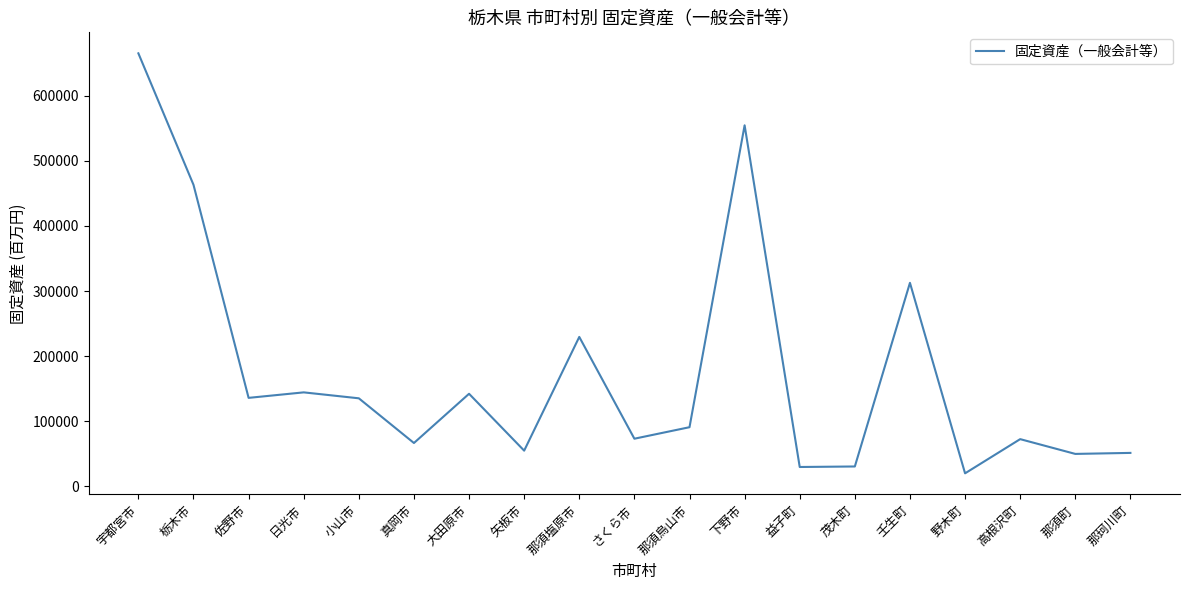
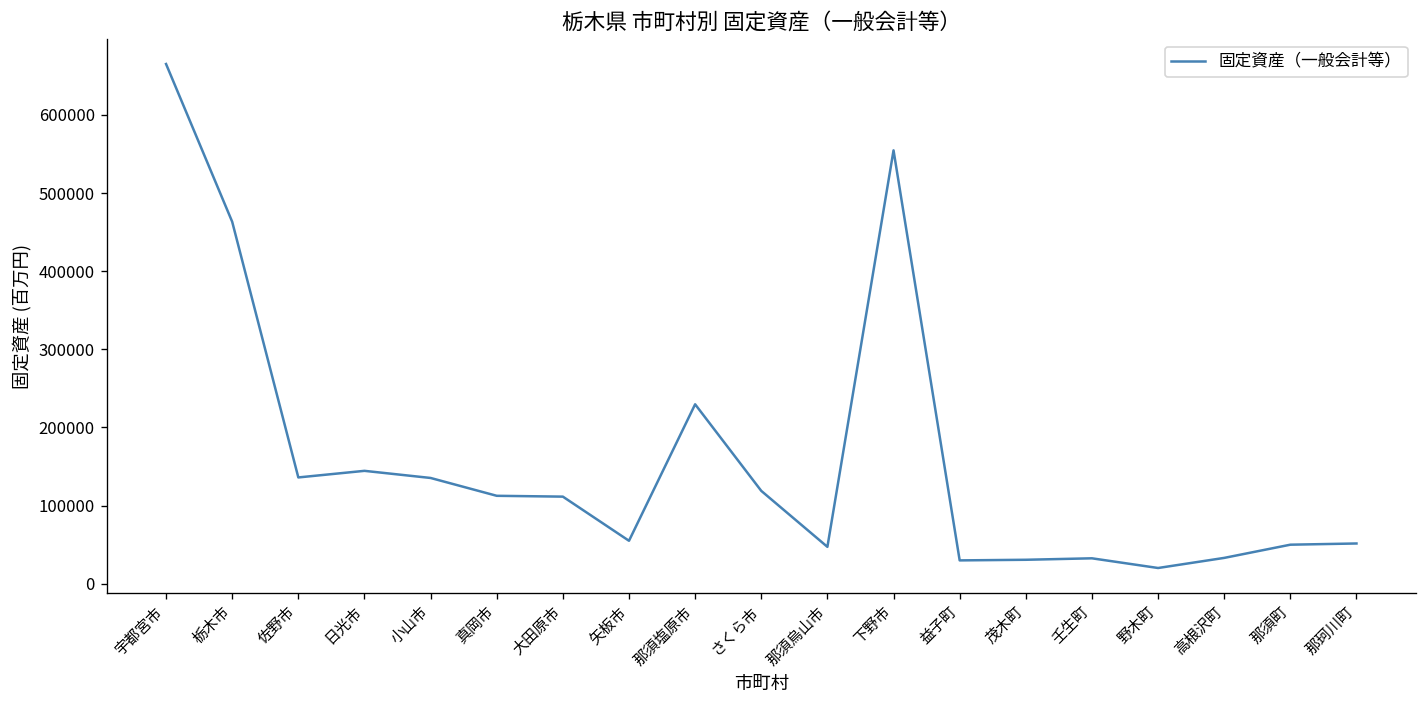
真岡市: 70000 -> 110000
大田原市: 140000 -> 110000
さくら市: 70000 -> 120000
那須烏山市: 90000 -> 50000
壬生町: 310000 -> 30000
高根沢町: 70000 -> 30000
